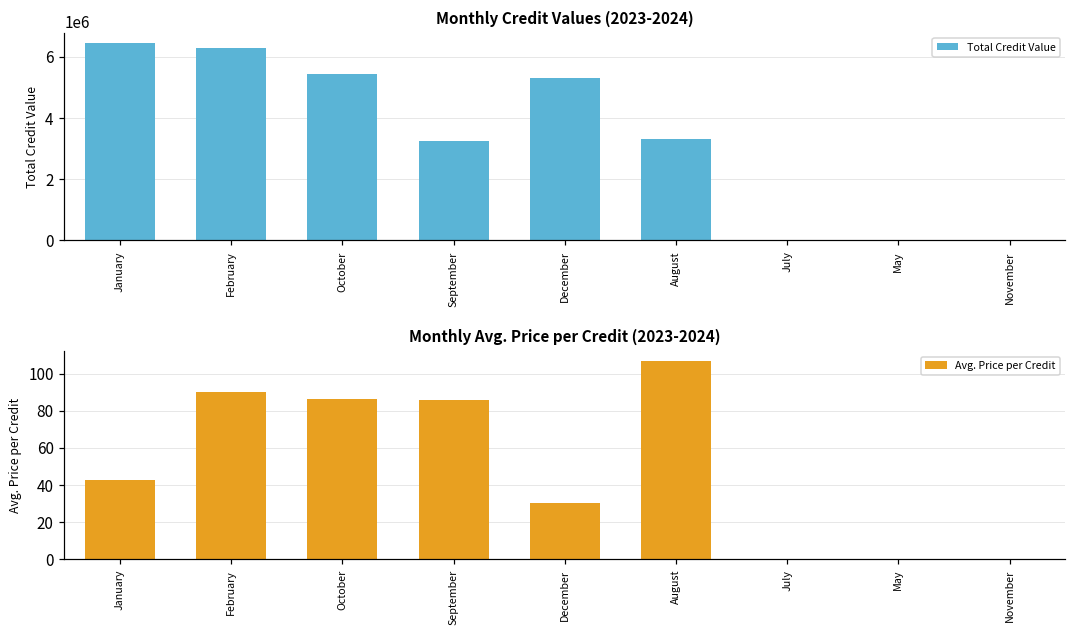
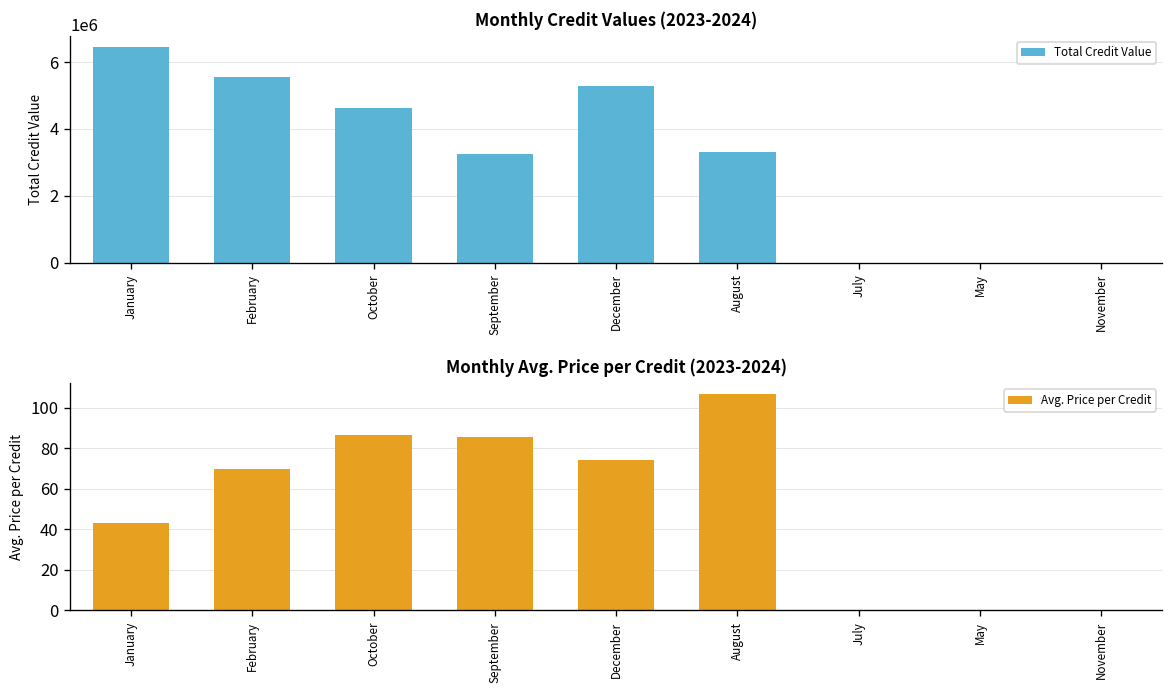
Monthly Credit Values (2023-2024), February: 6300000 -> 5500000
Monthly Credit Values (2023-2024), October: 5400000 -> 4600000
Monthly Avg. Price per Credit (2023-2024), February: 90 -> 69
Monthly Avg. Price per Credit (2023-2024), December: 30 -> 74
